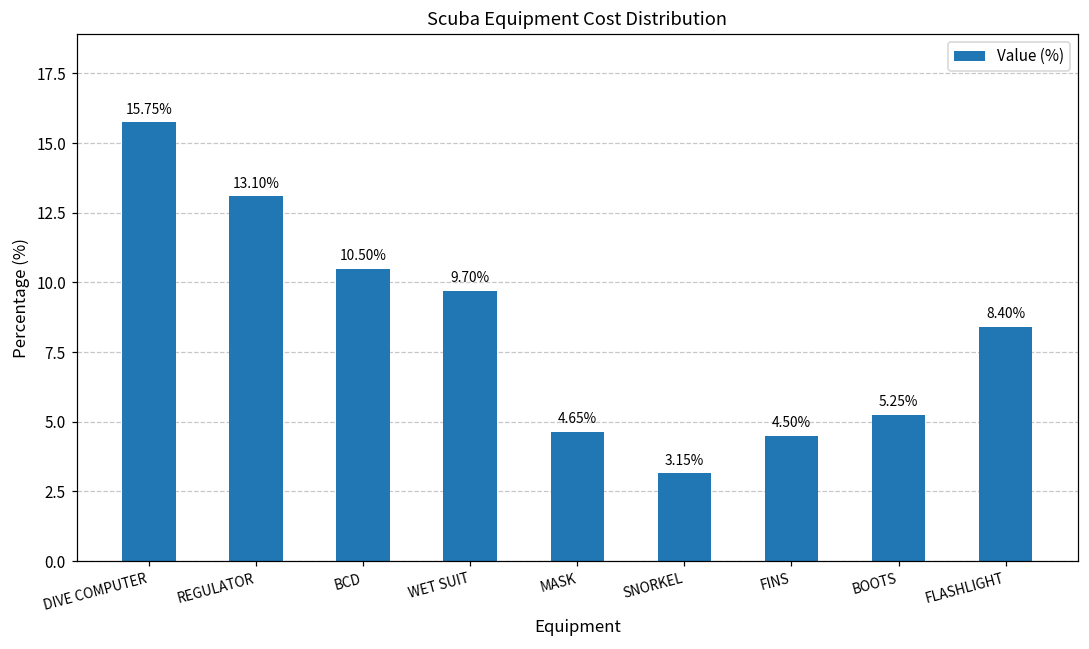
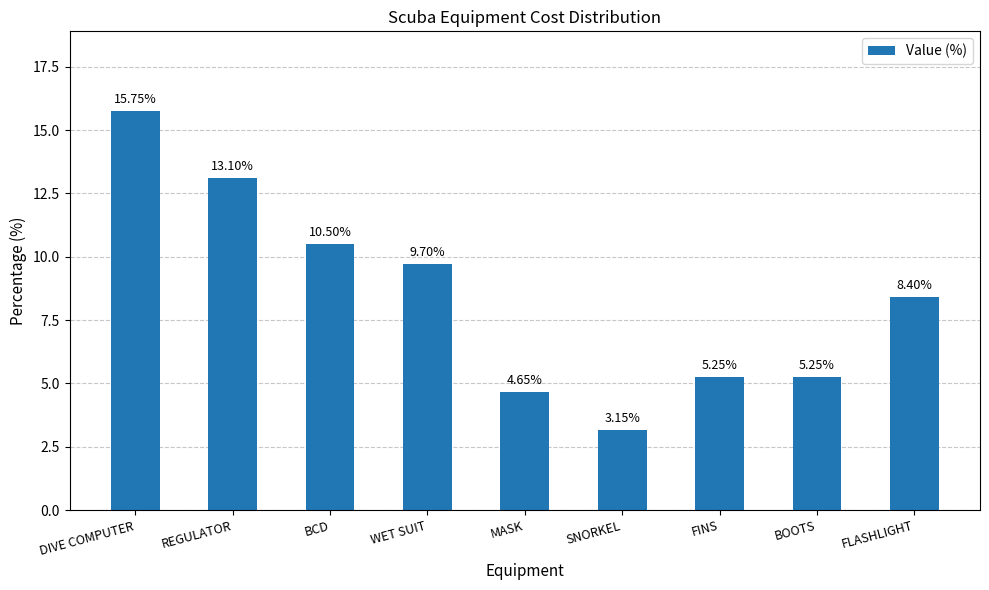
FINS: 4.50% -> 5.25%
